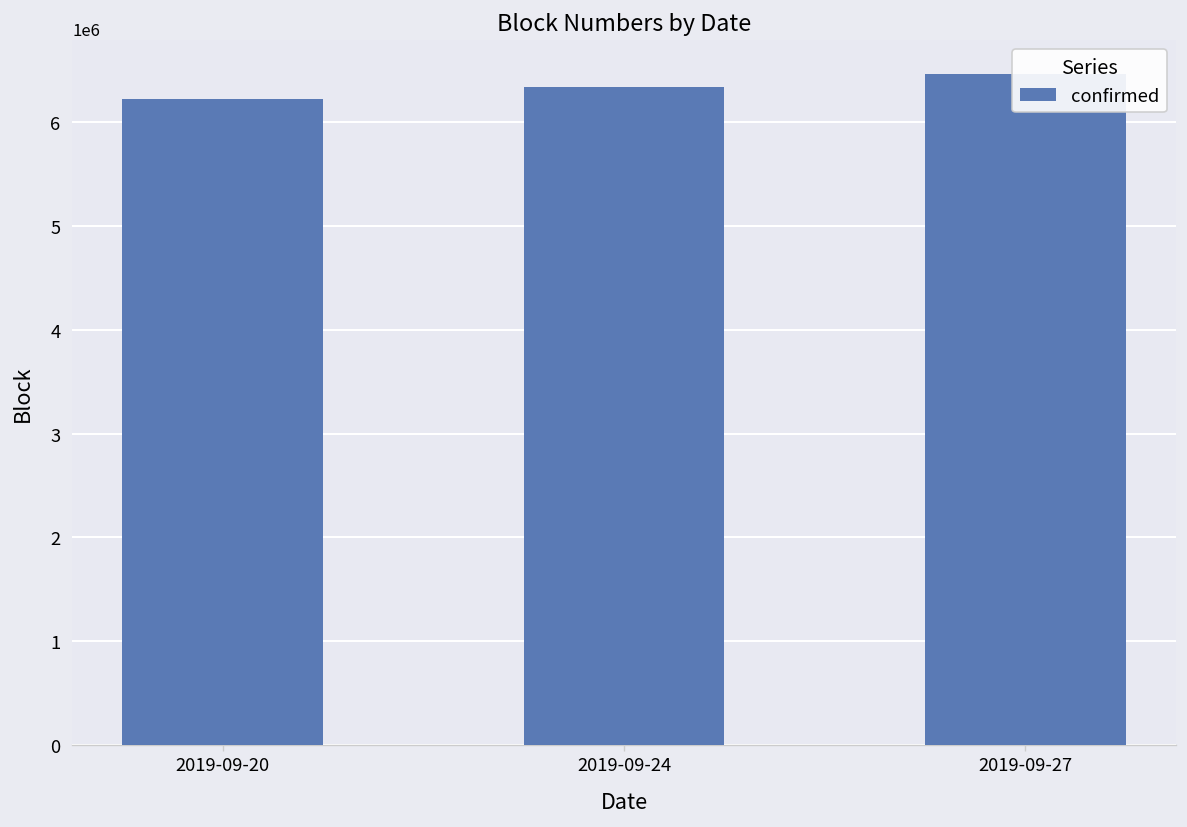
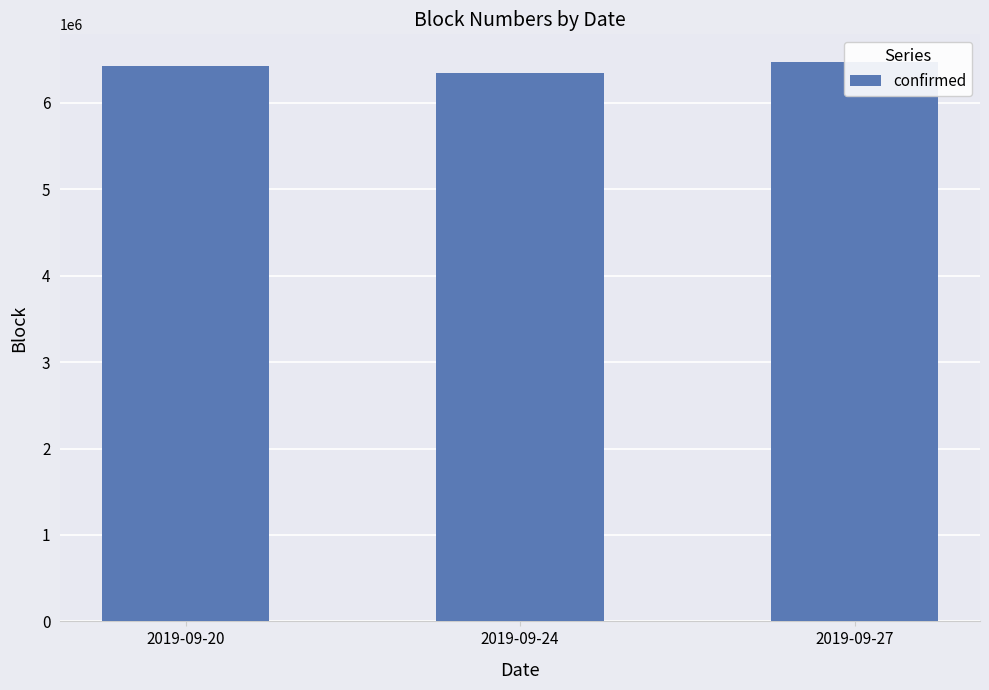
2019-09-20: 6200000 -> 6400000
